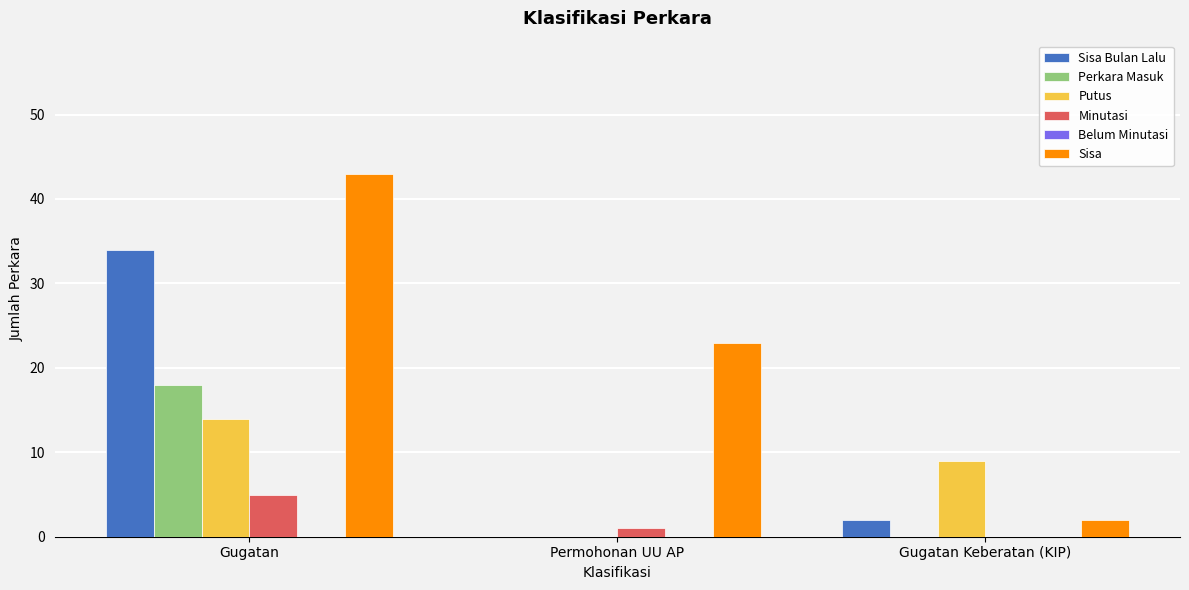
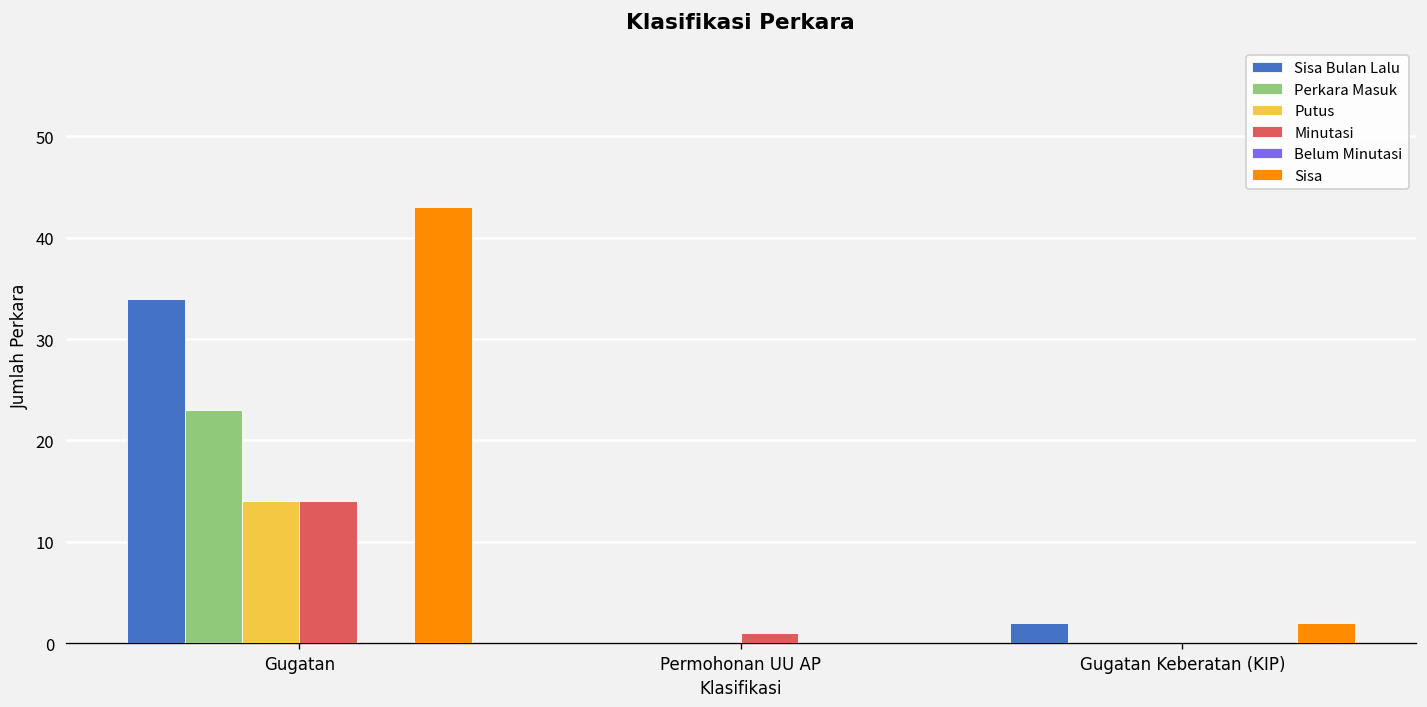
Perkara Masuk, Gugatan: 18 -> 23
Minutasi, Gugatan: 5 -> 14
Sisa, Permohonan UU AP: 23 -> 0
Putus, Gugatan Keberatan (KIP): 9 -> 0
